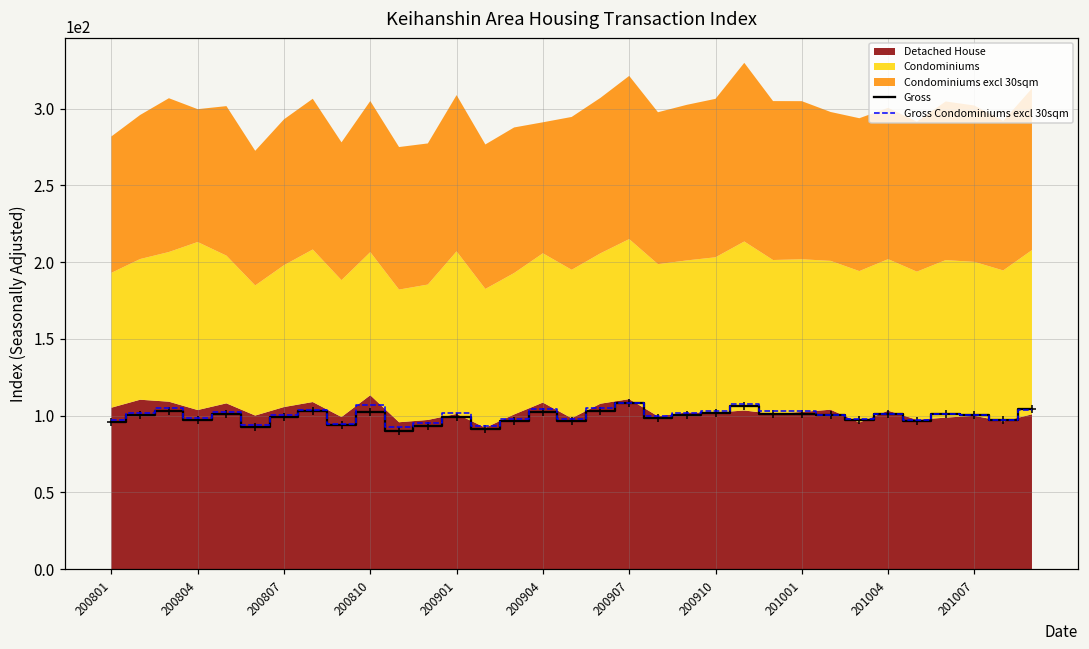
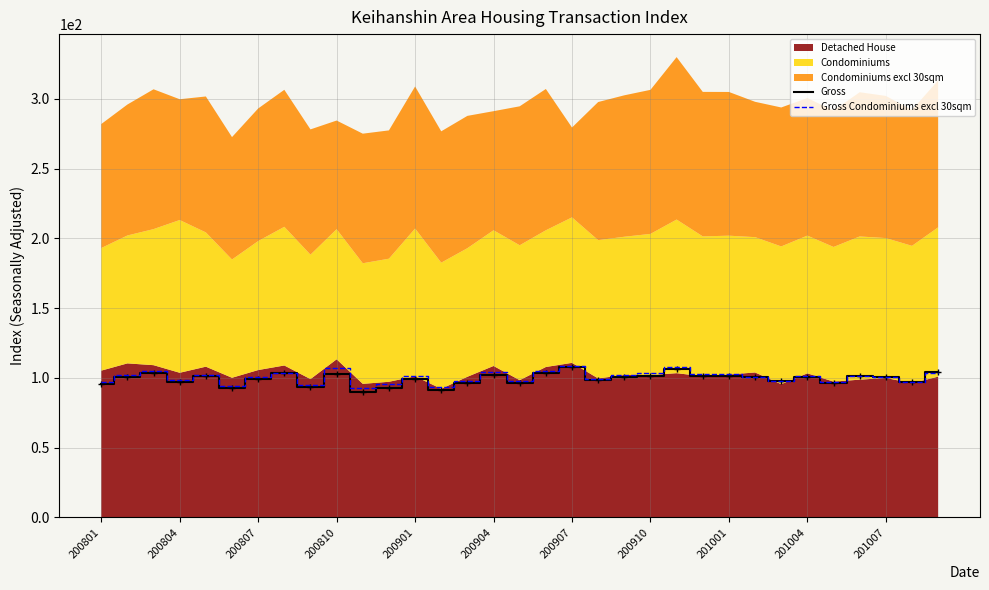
Condominiums excl 30sqm, 200810: 98 -> 78
Condominiums excl 30sqm, 200907: 106 -> 64
